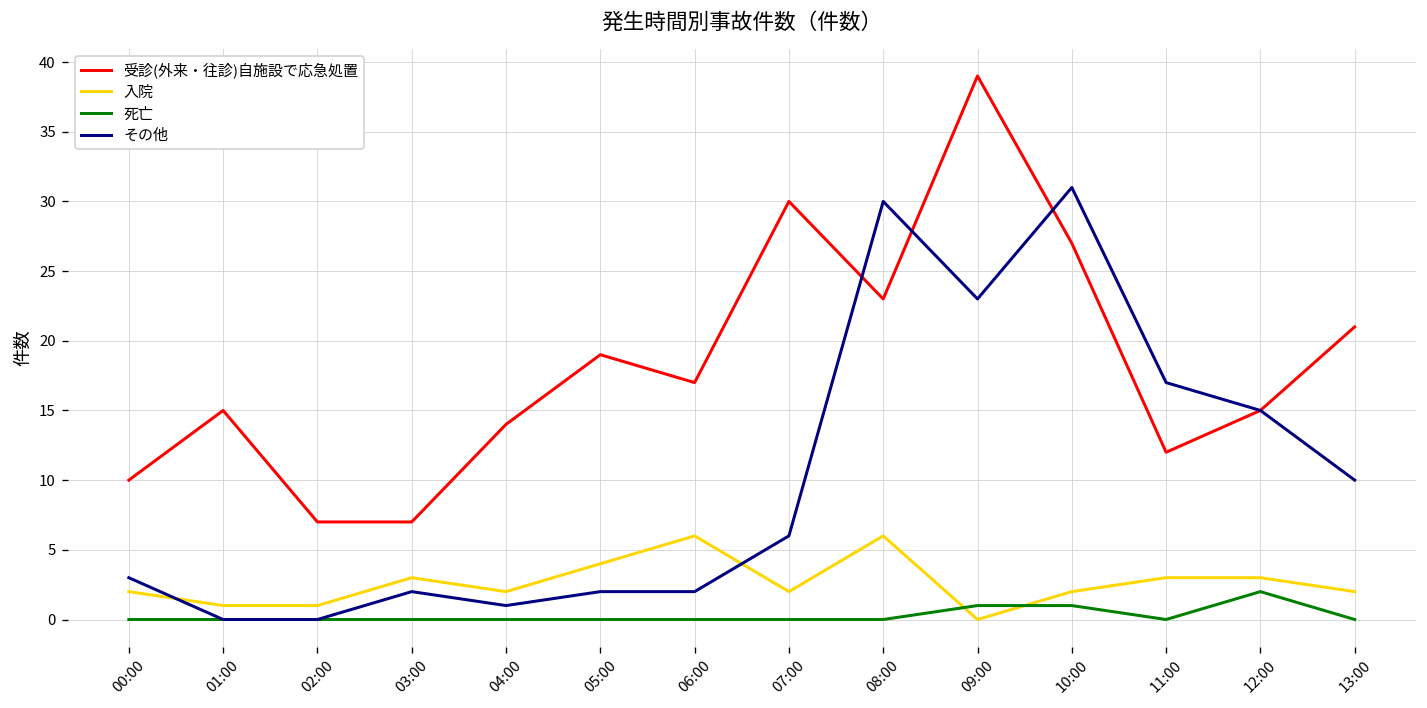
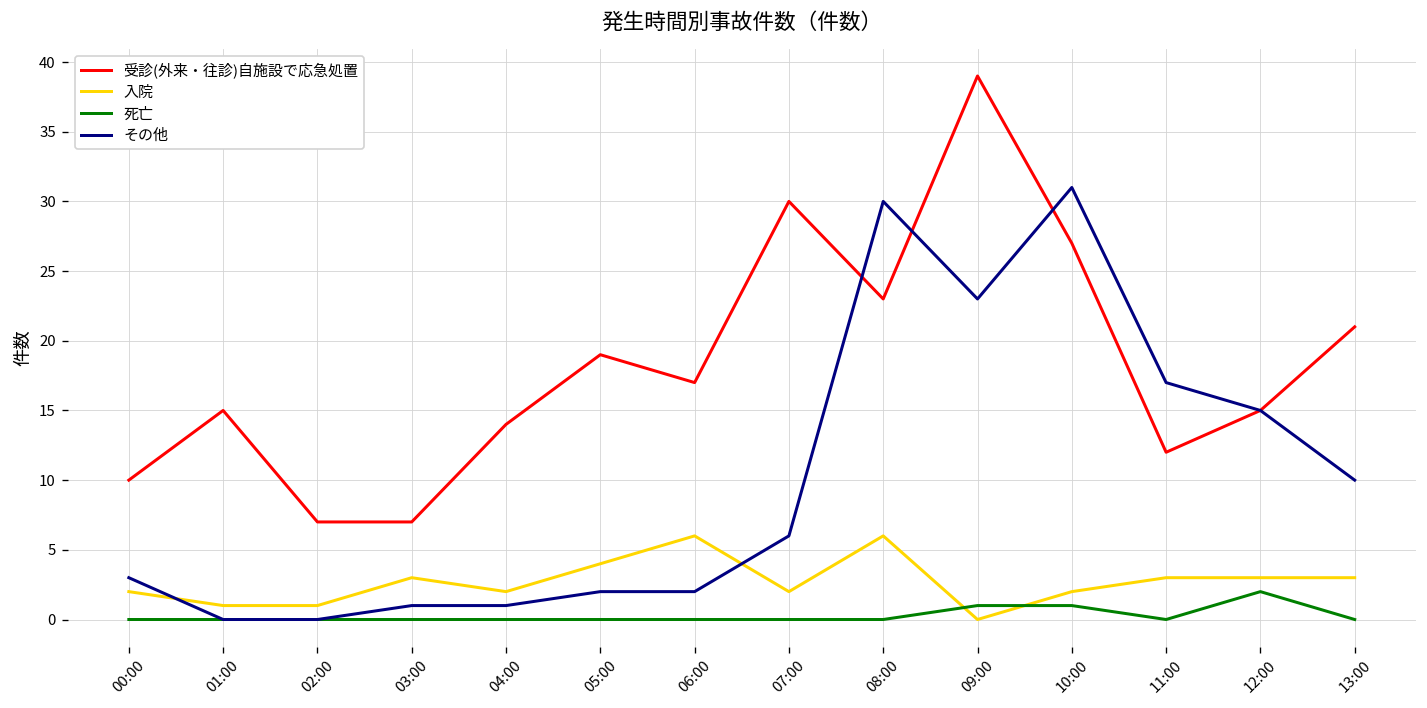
その他, 03:00: 2 -> 1
入院, 13:00: 2 -> 3
